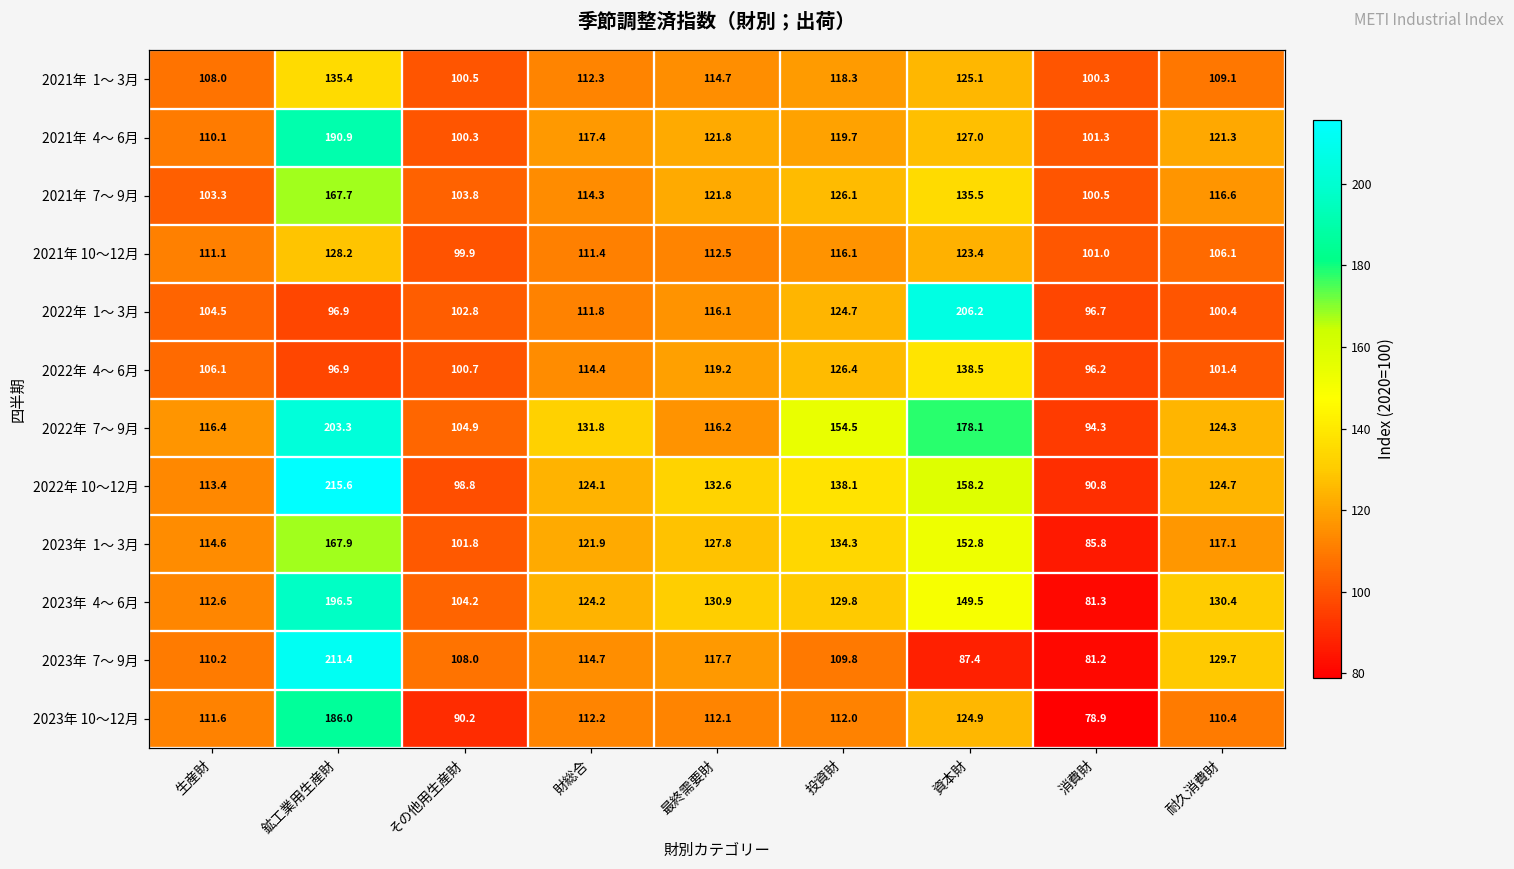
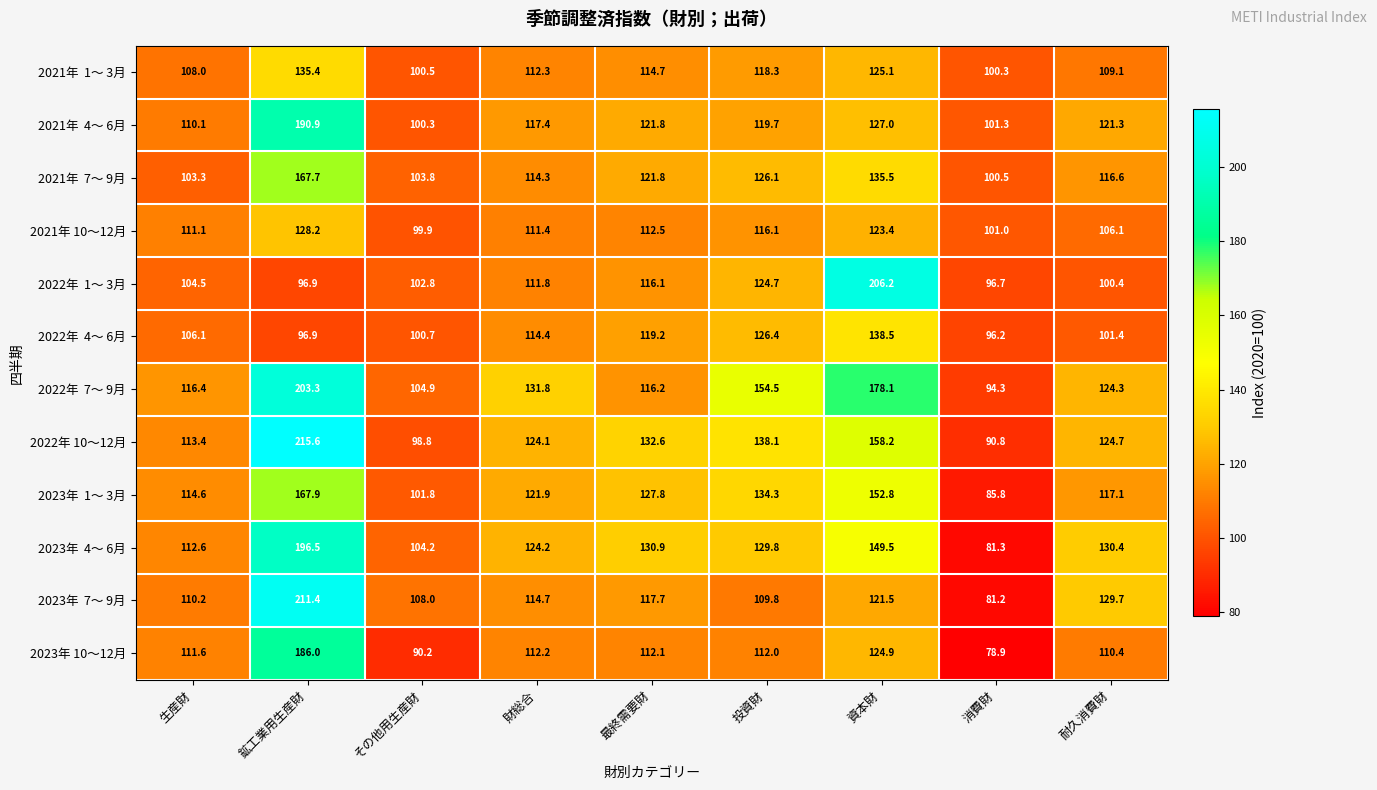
2023年 7～ 9月, 資本財: 87.4 -> 121.5
